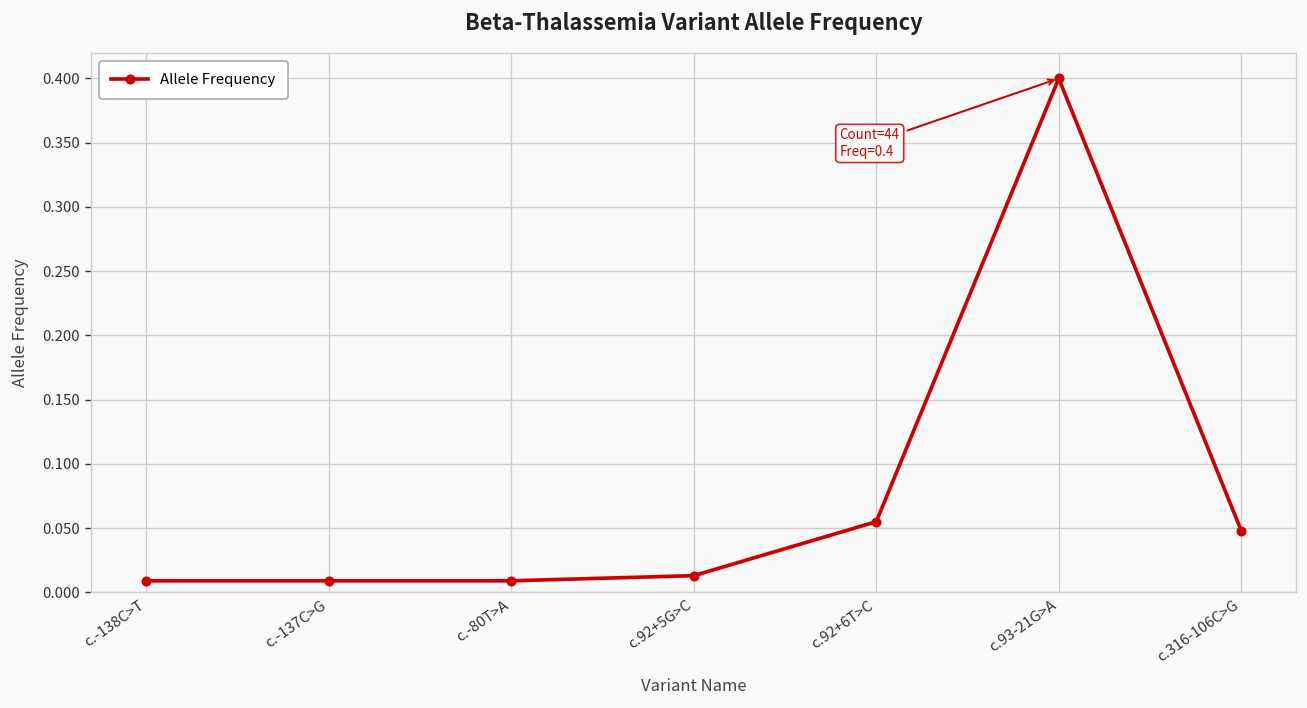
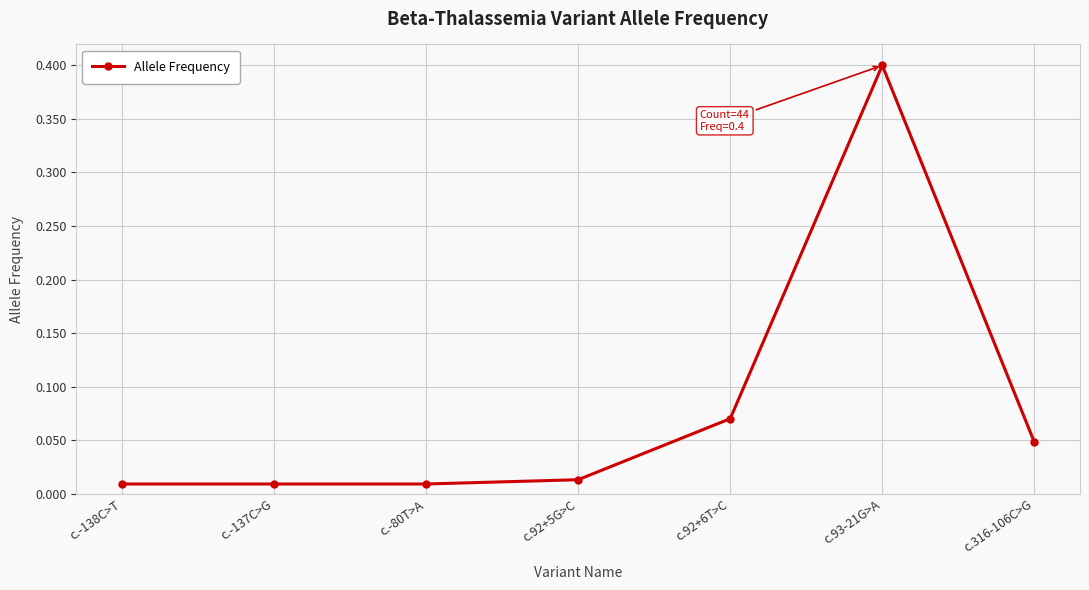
c.92+6T>C: 0.055 -> 0.070
